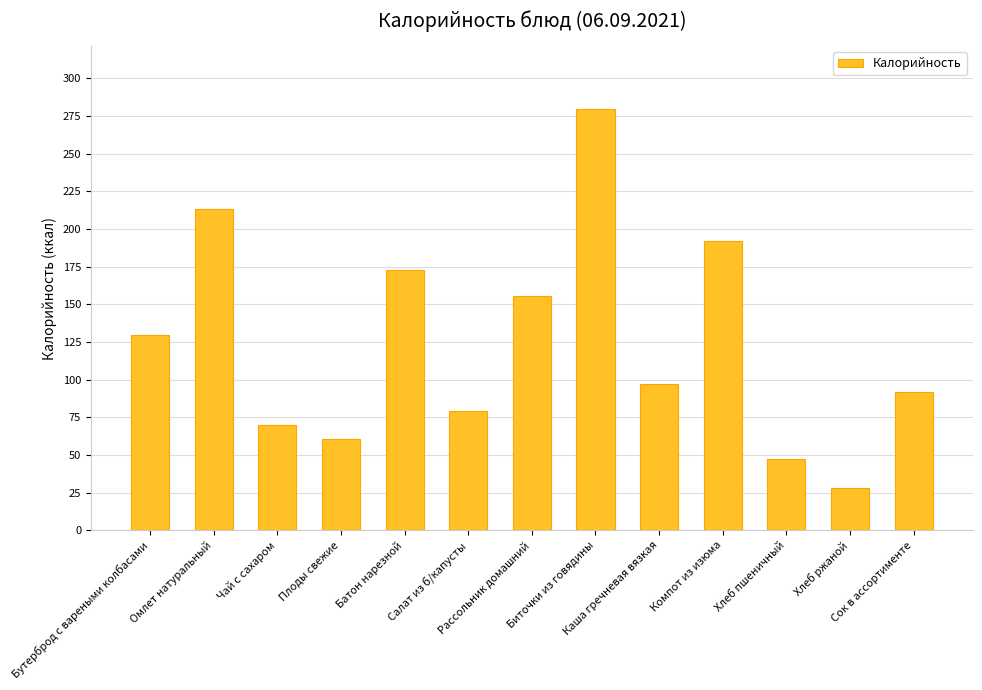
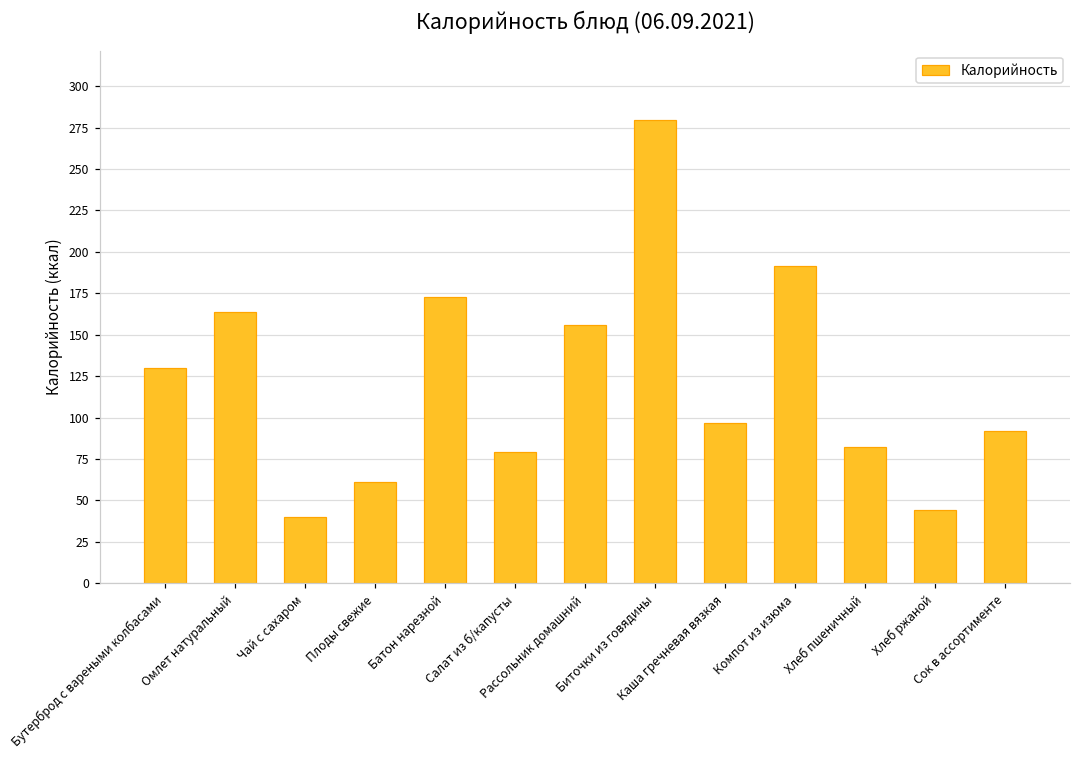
Омлет натуральный: 213 -> 163
Чай с сахаром: 70 -> 40
Хлеб пшеничный: 47 -> 82
Хлеб ржаной: 28 -> 44
